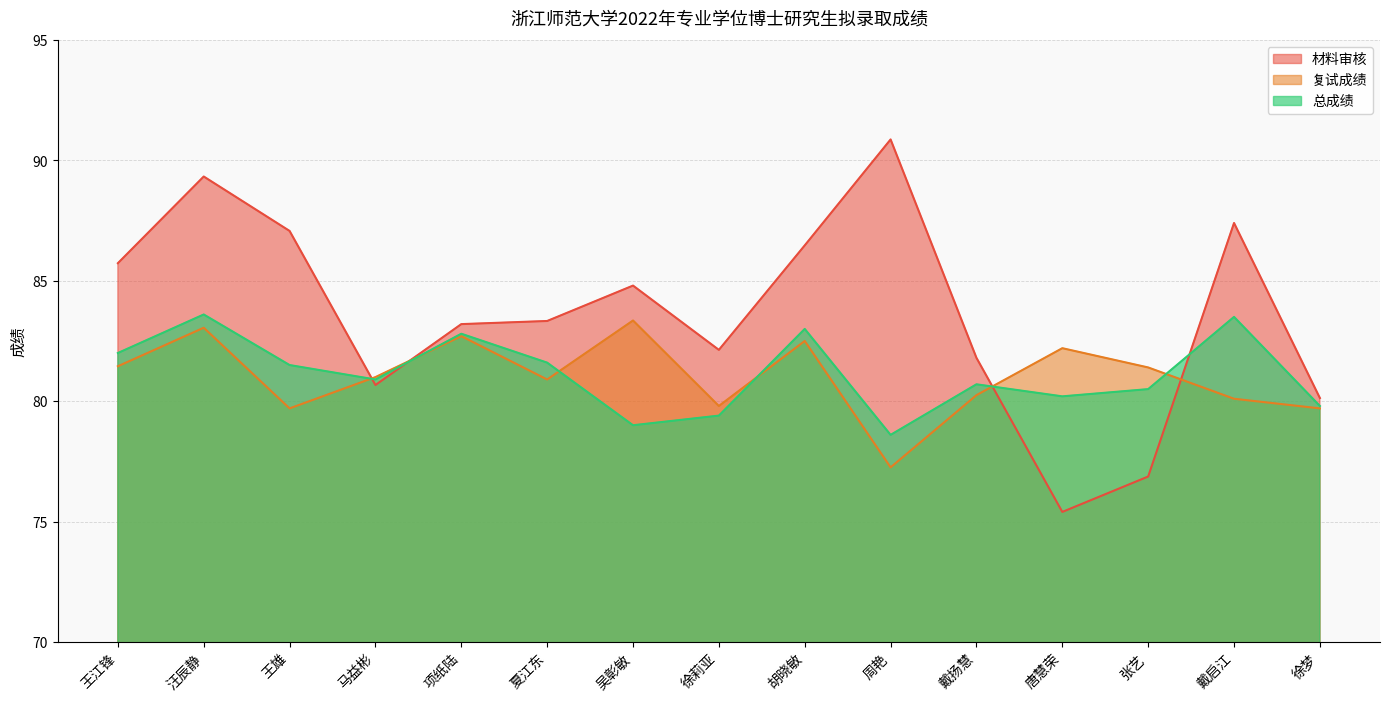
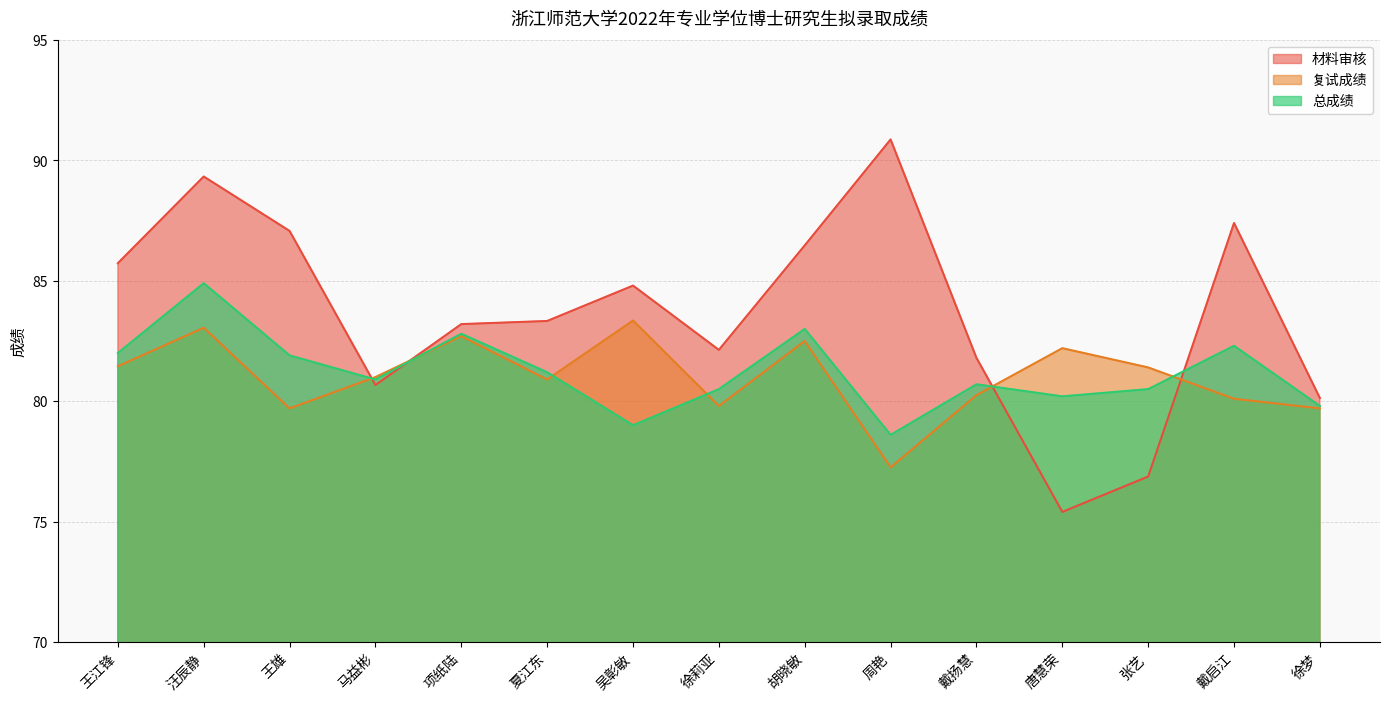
总成绩, 汪辰静: 83.6 -> 84.9
总成绩, 王雄: 81.5 -> 81.9
总成绩, 夏江东: 81.6 -> 81.2
总成绩, 徐莉亚: 79.4 -> 80.5
总成绩, 戴启江: 83.5 -> 82.3
